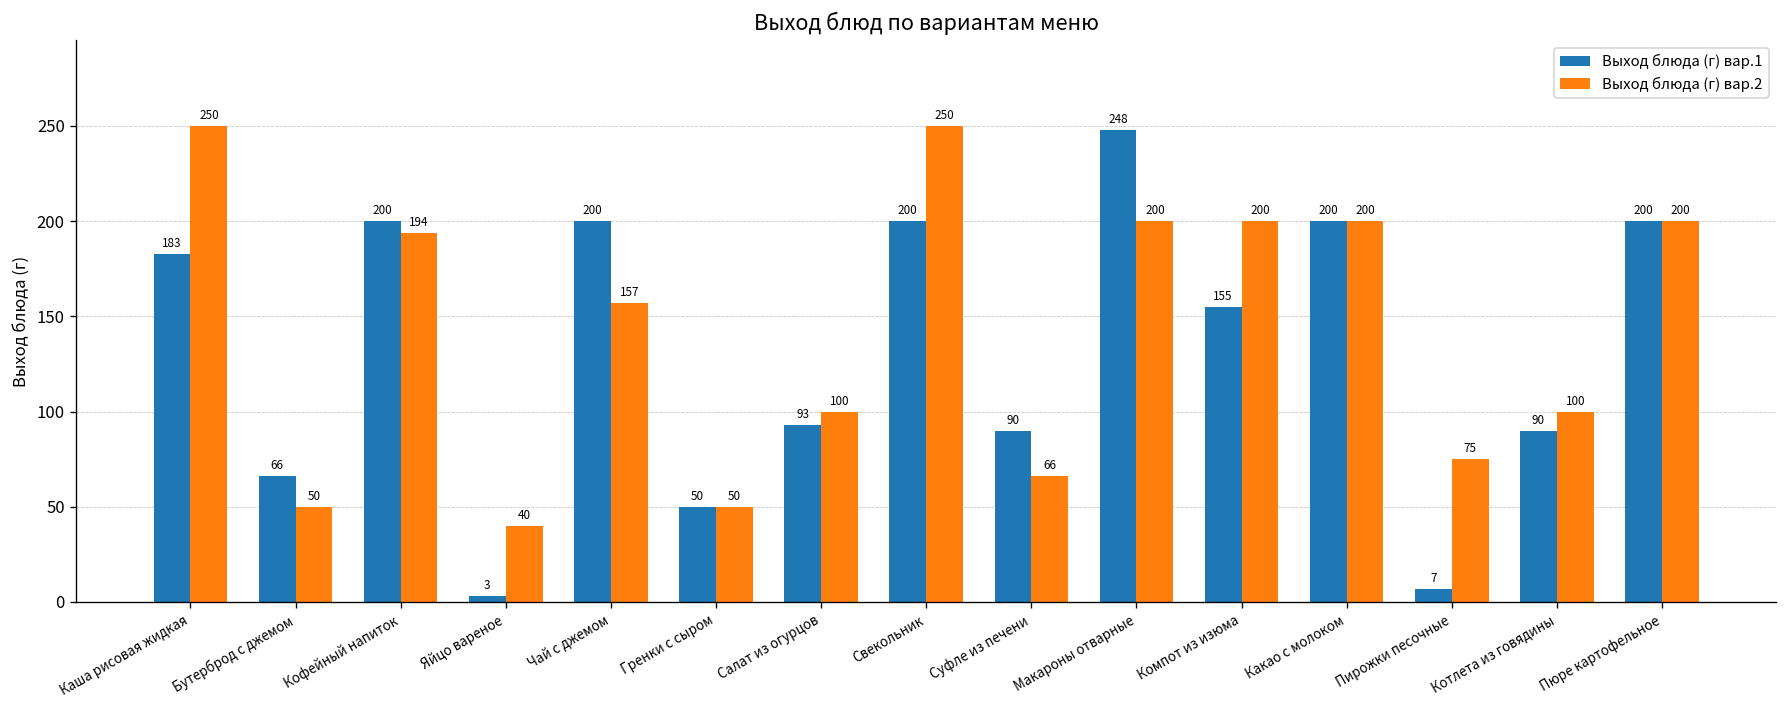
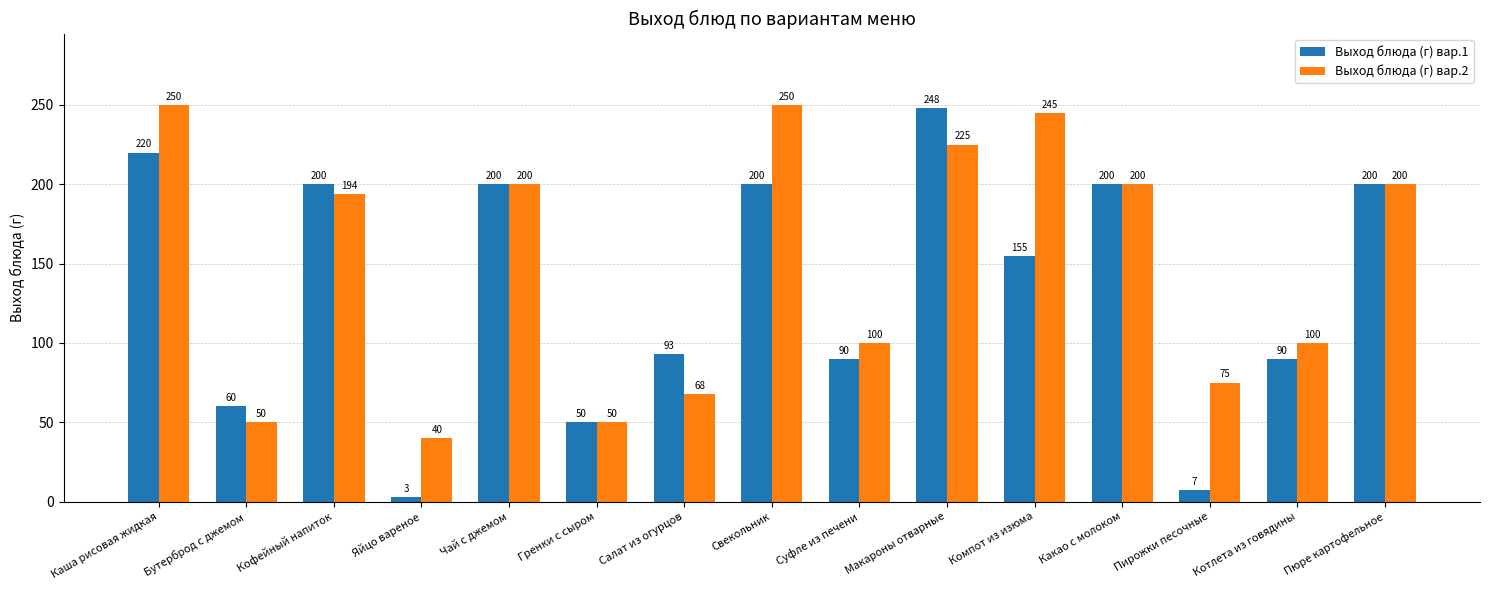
Выход блюда (г) вар.1, Каша рисовая жидкая: 183 -> 220
Выход блюда (г) вар.1, Бутерброд с джемом: 66 -> 60
Выход блюда (г) вар.2, Чай с джемом: 157 -> 200
Выход блюда (г) вар.2, Салат из огурцов: 100 -> 68
Выход блюда (г) вар.2, Суфле из печени: 66 -> 100
Выход блюда (г) вар.2, Макароны отварные: 200 -> 225
Выход блюда (г) вар.2, Компот из изюма: 200 -> 245
